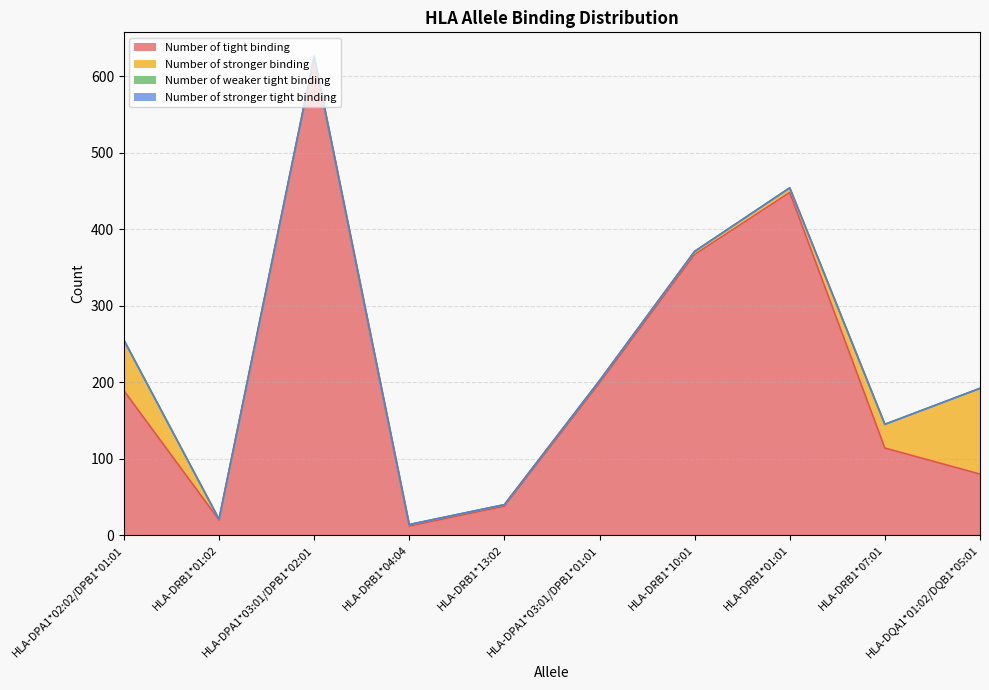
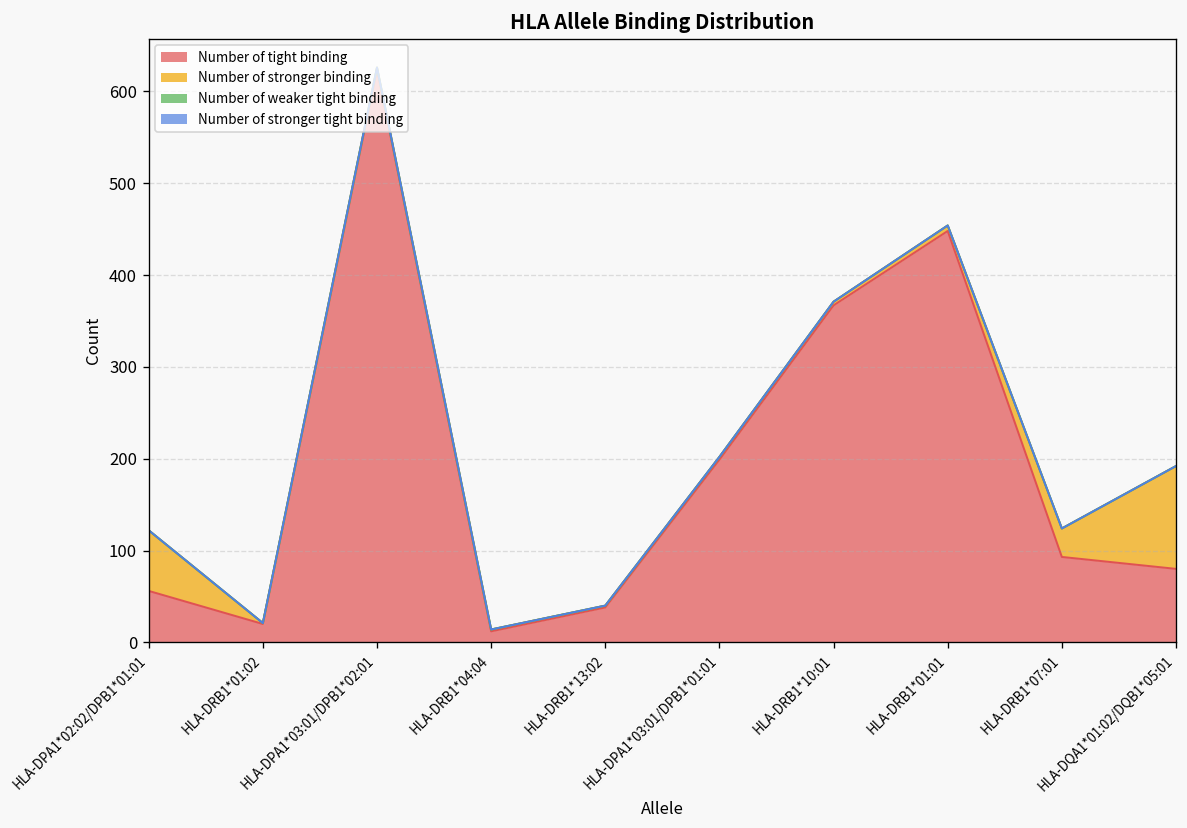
Number of tight binding, HLA-DPA1*02:02/DPB1*01:01: 190 -> 60
Number of tight binding, HLA-DRB1*07:01: 110 -> 90
